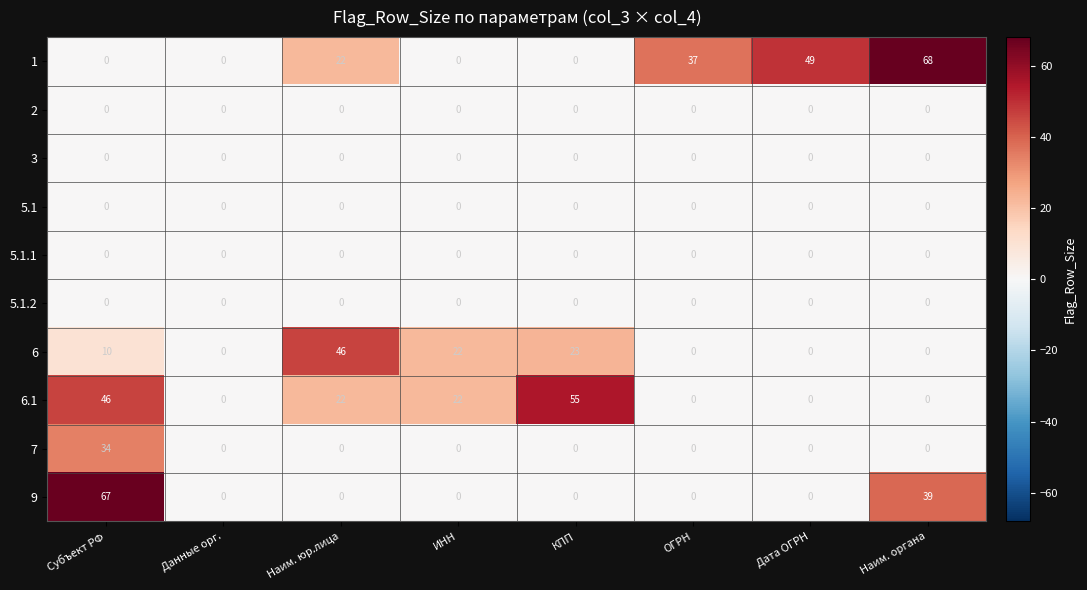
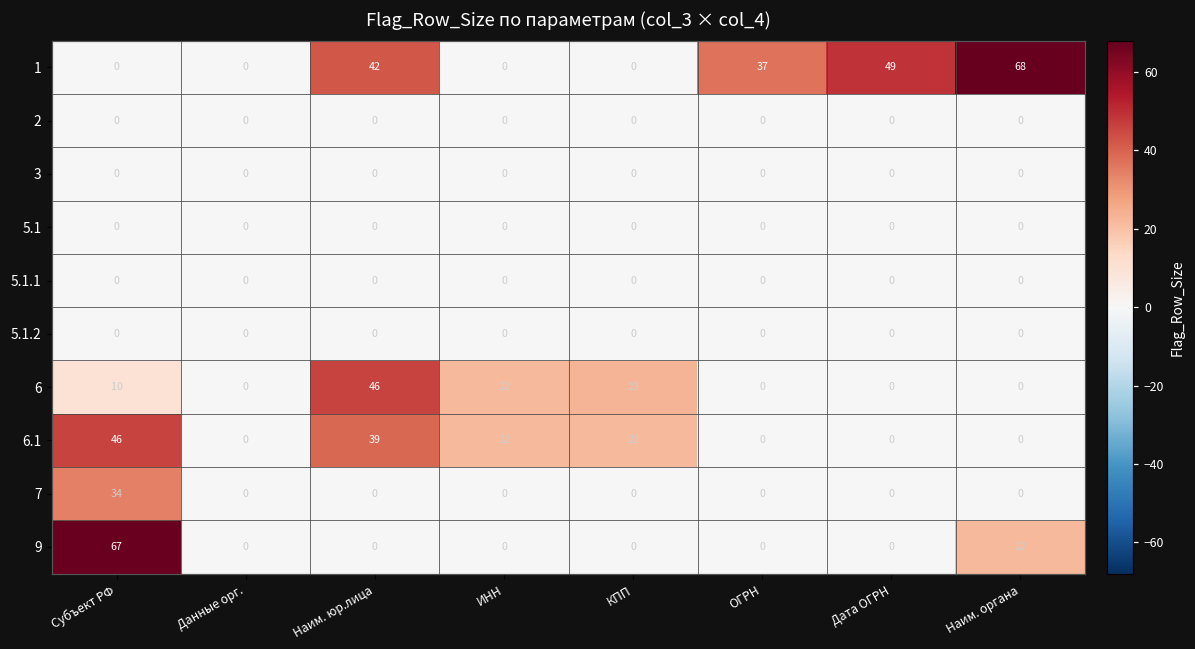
1, Наим. юр.лица: 22 -> 42
6.1, Наим. юр.лица: 22 -> 39
6.1, КПП: 55 -> 22
9, Наим. органа: 39 -> 22
